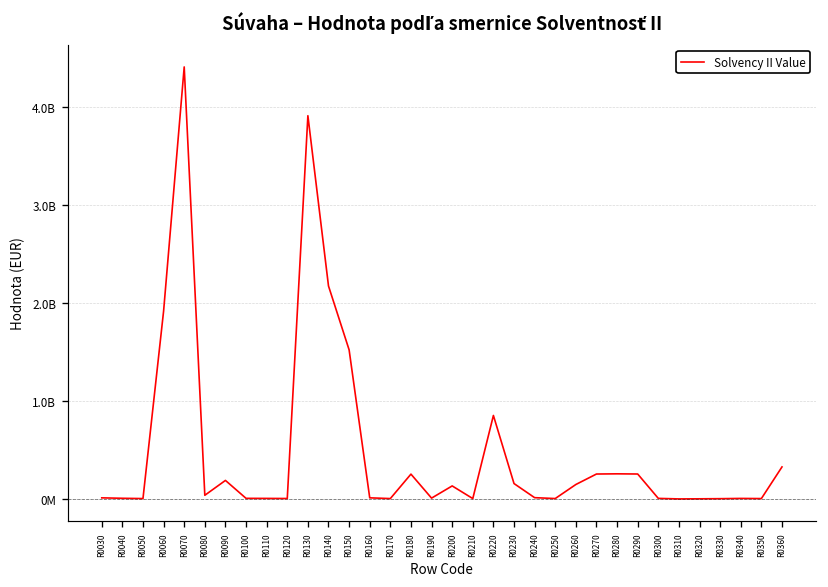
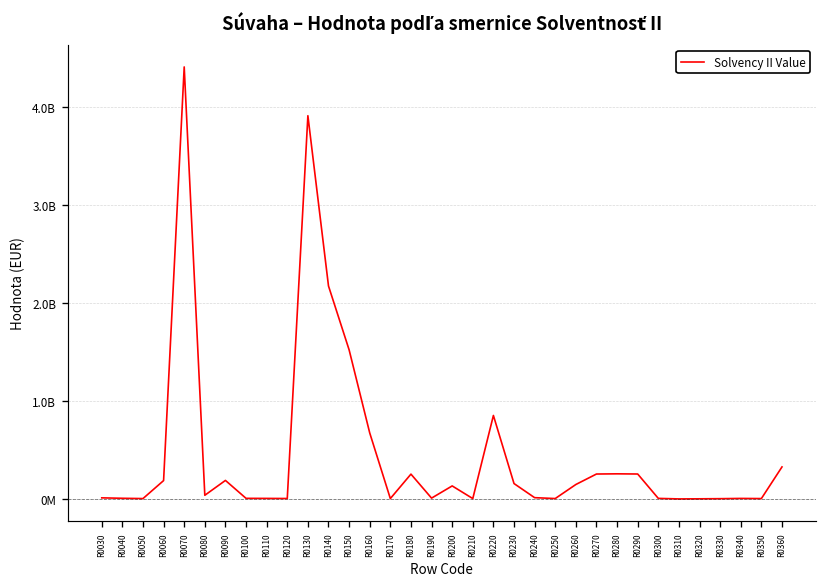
R0060: 1900000000 -> 200000000
R0160: 0 -> 700000000
